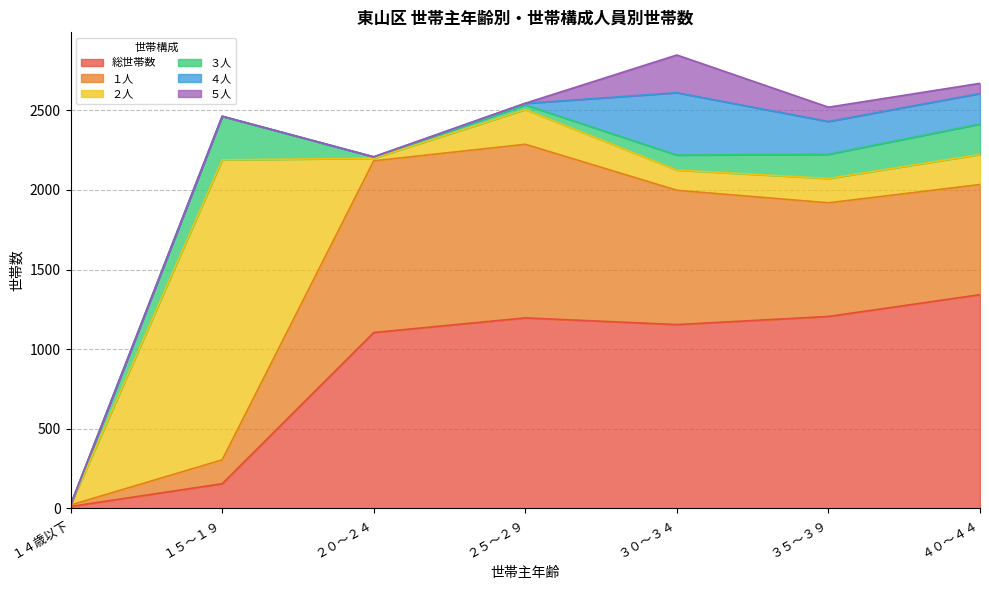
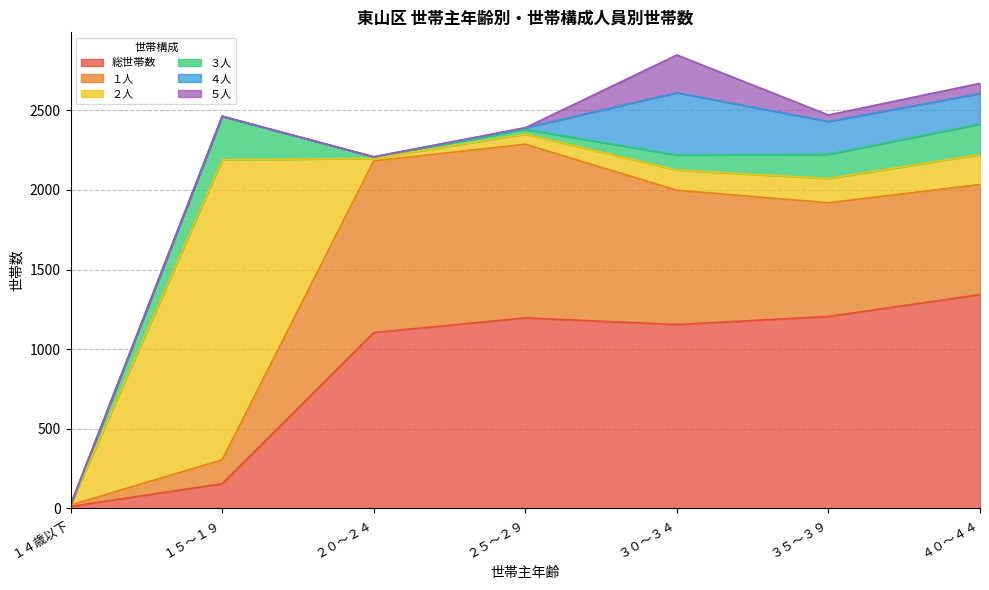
２人, ２５～２９: 220 -> 60
５人, ３５～３９: 90 -> 40
